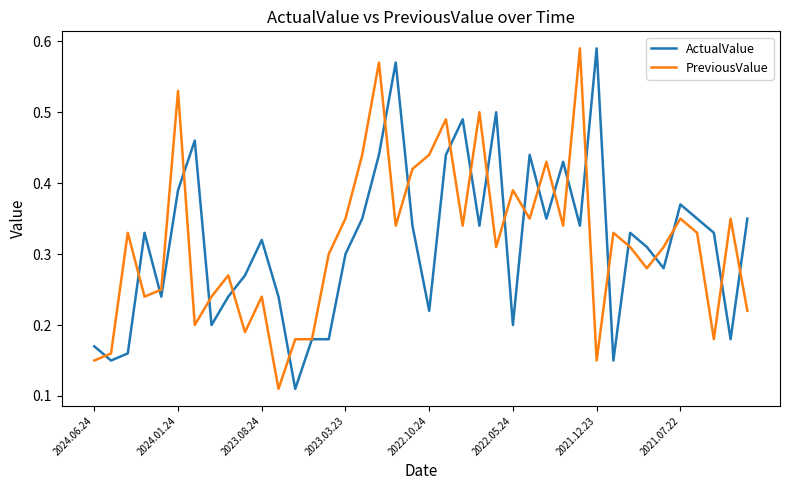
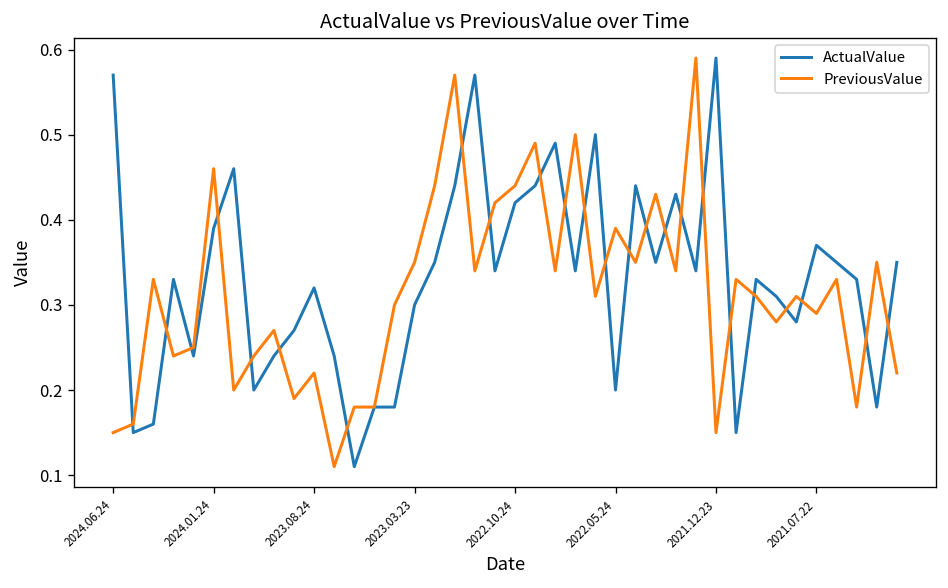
ActualValue, 2024.06.24: 0.17 -> 0.57
PreviousValue, 2024.01.24: 0.53 -> 0.46
PreviousValue, 2023.08.24: 0.24 -> 0.22
ActualValue, 2022.10.24: 0.22 -> 0.42
PreviousValue, 2021.07.22: 0.35 -> 0.29
